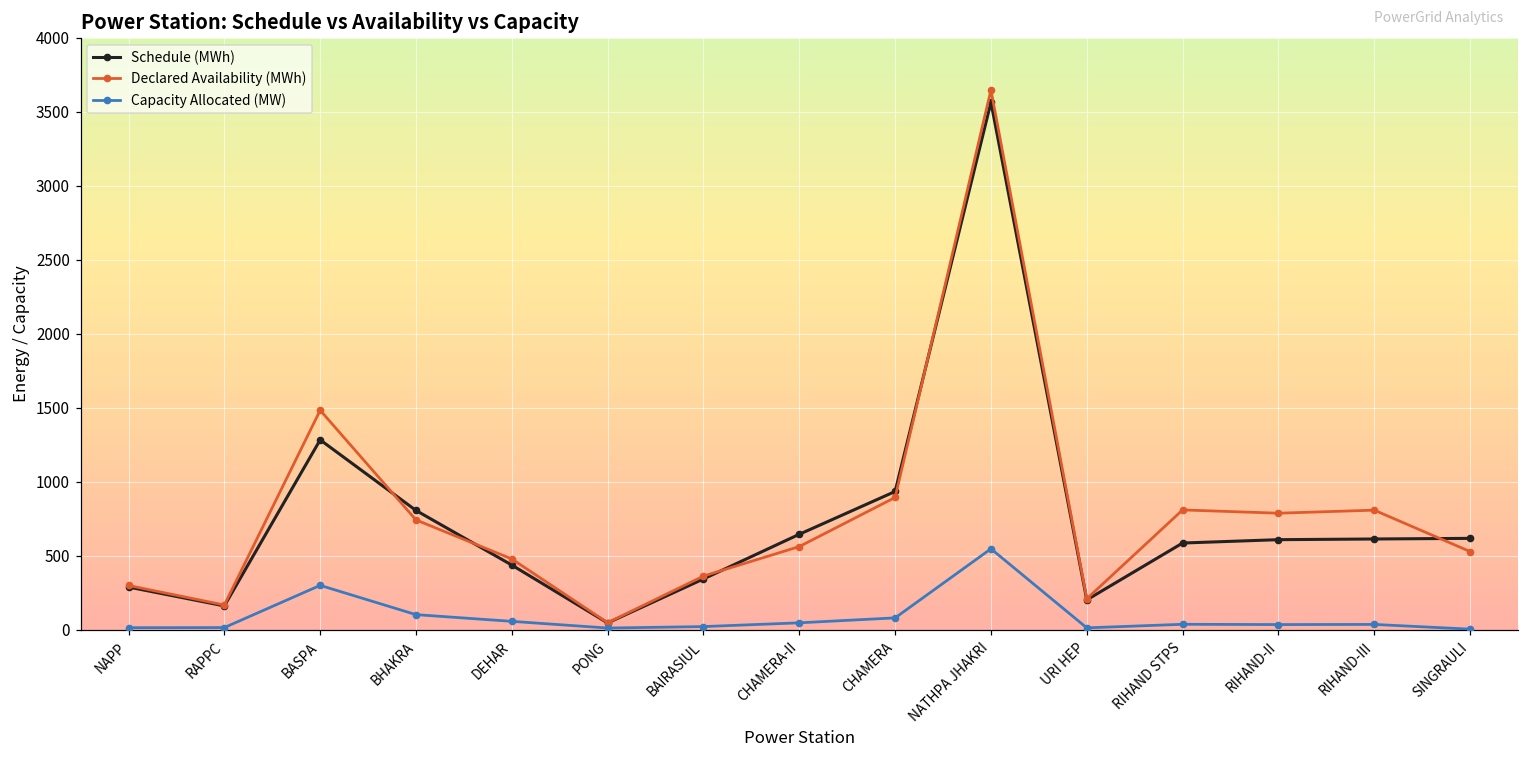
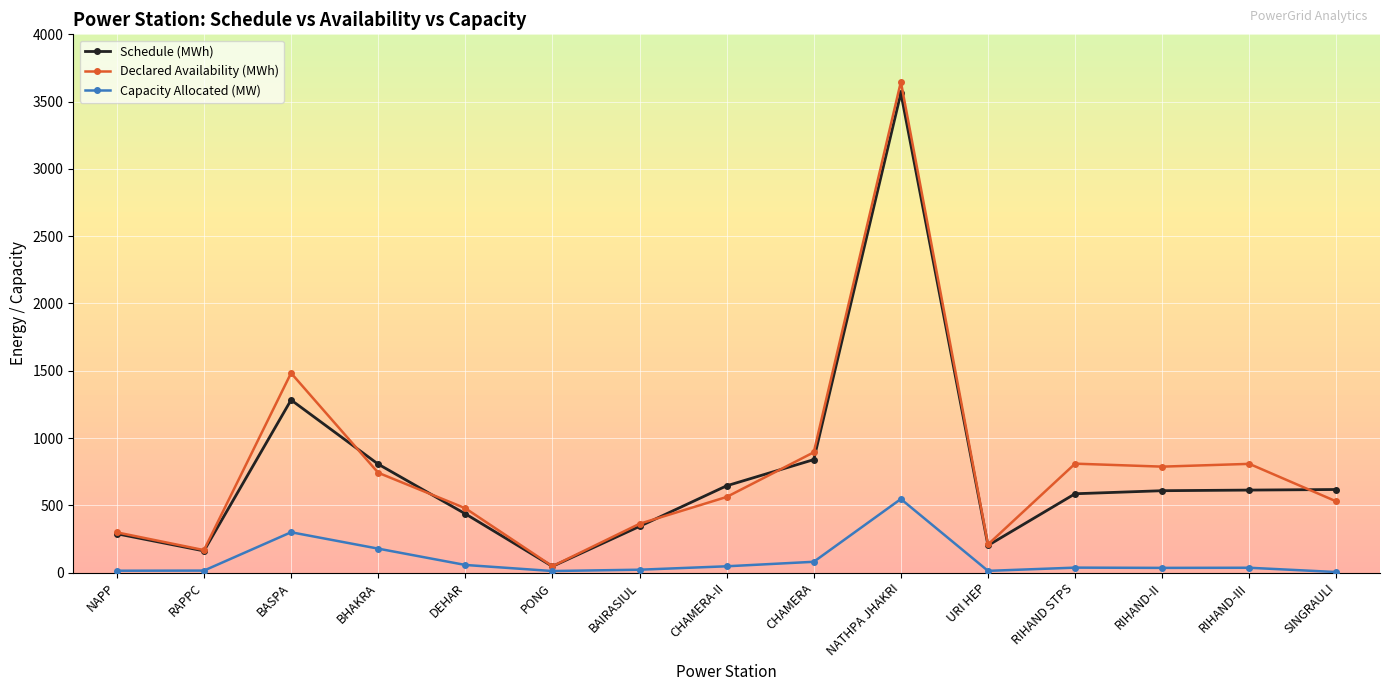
Capacity Allocated (MW), BHAKRA: 100 -> 180
Schedule (MWh), CHAMERA: 930 -> 840
